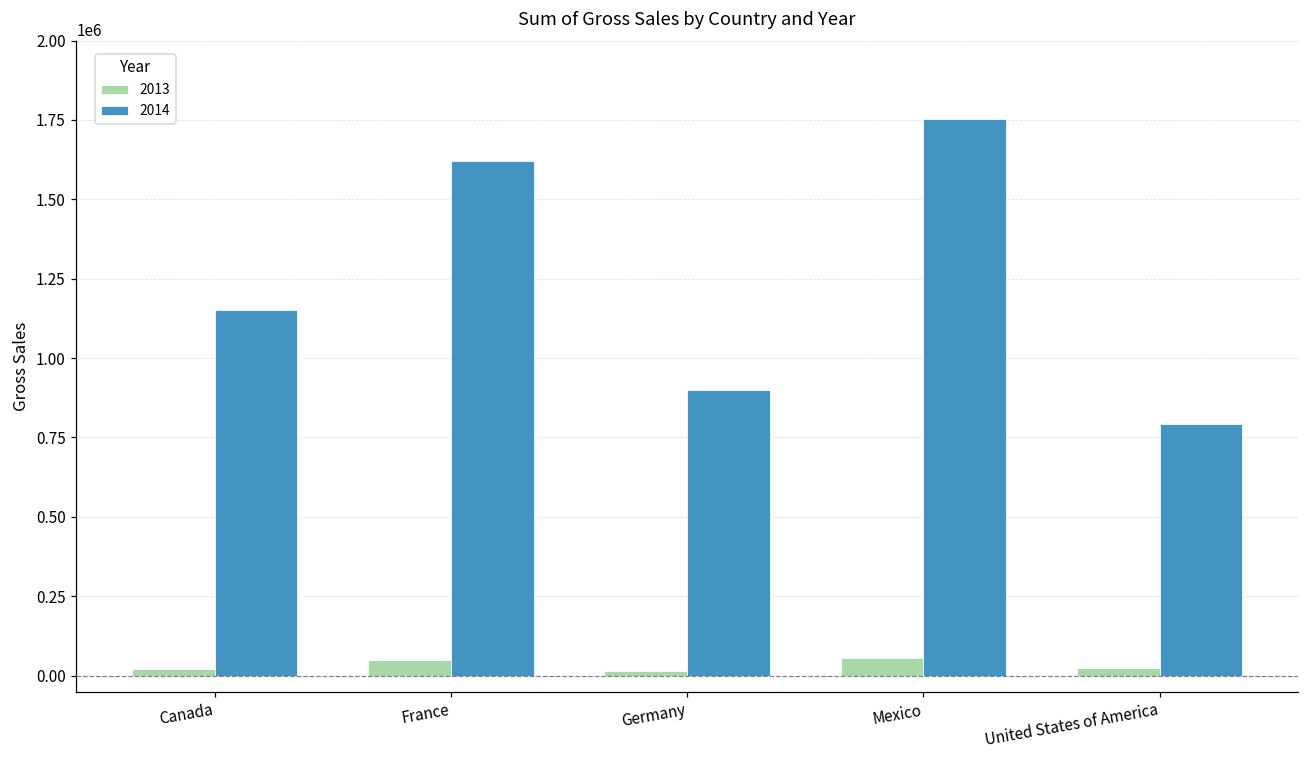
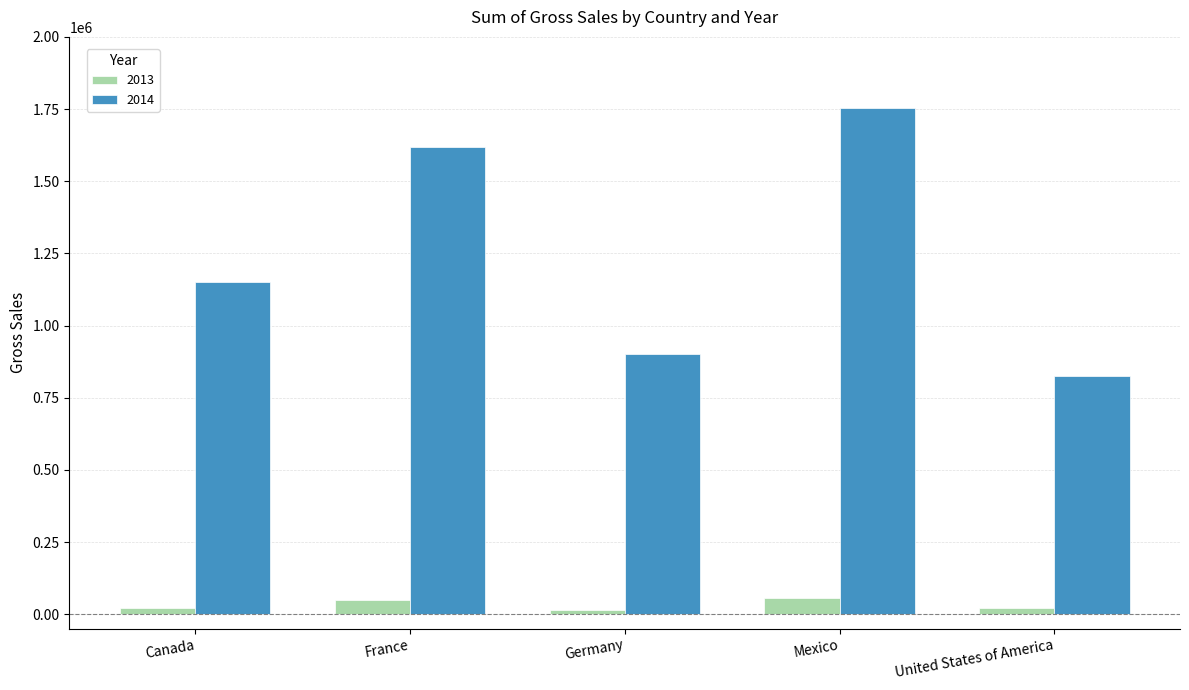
2014, United States of America: 790000 -> 820000
